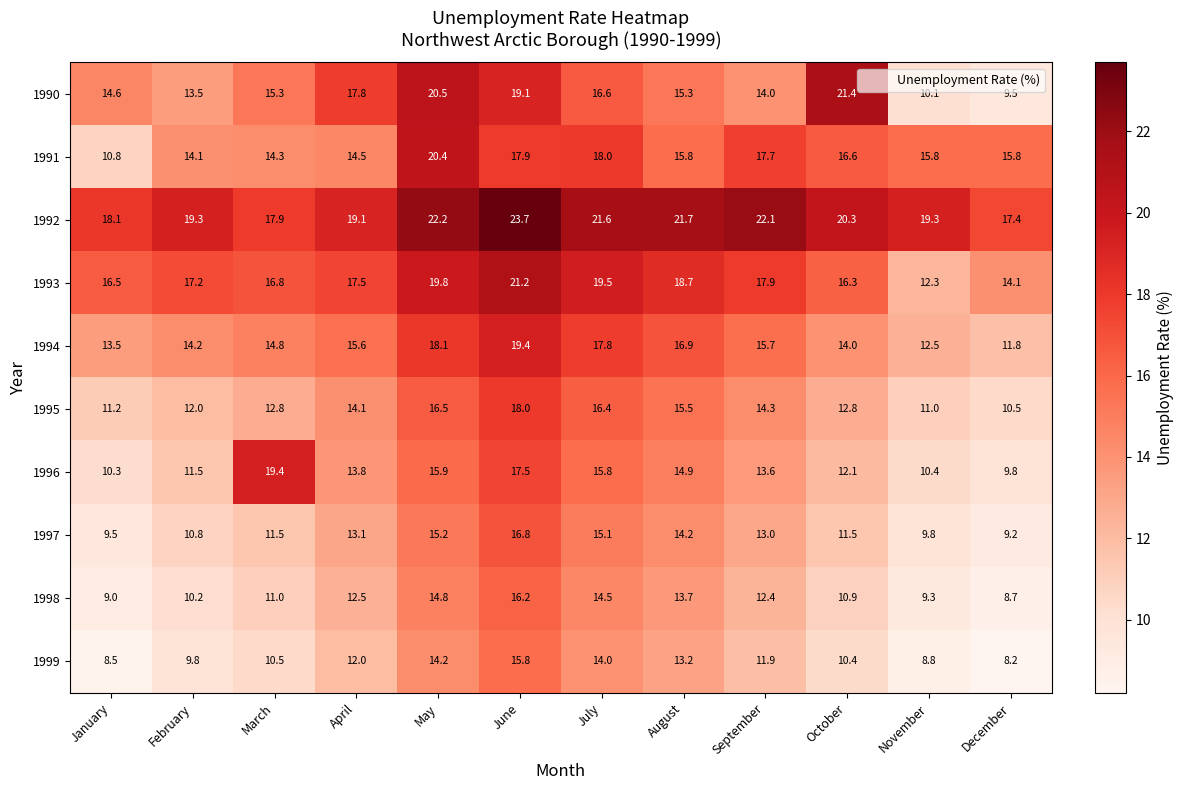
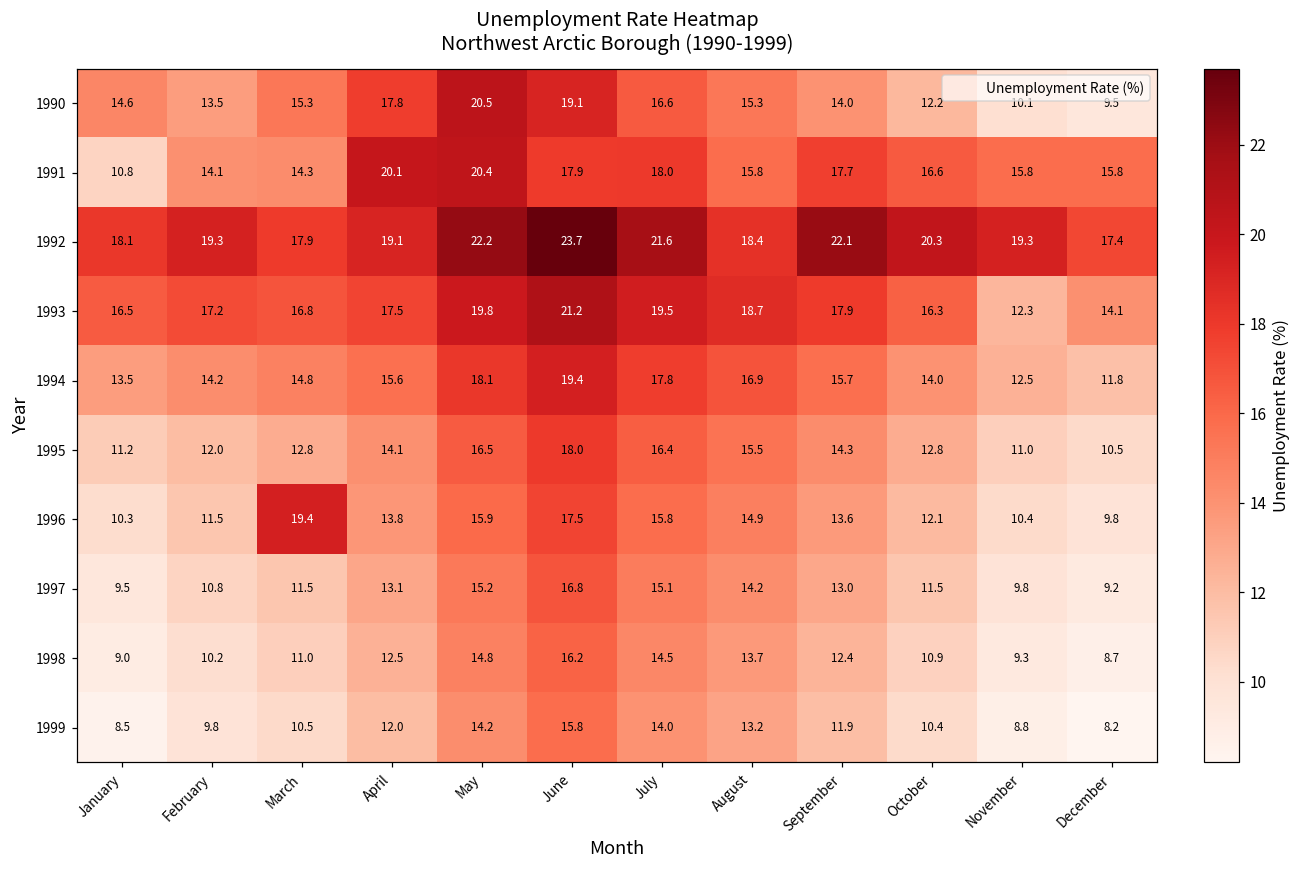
1990, October: 21.4 -> 12.2
1991, April: 14.5 -> 20.1
1992, August: 21.7 -> 18.4
